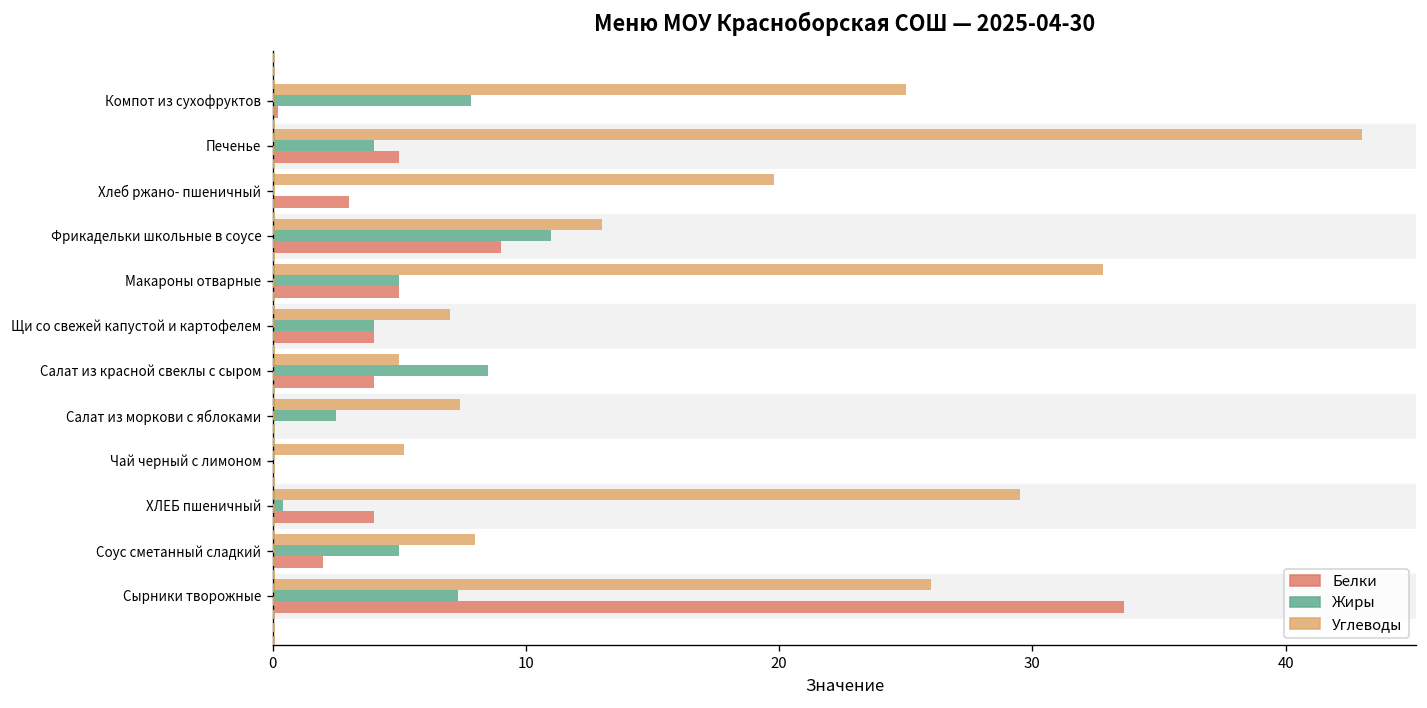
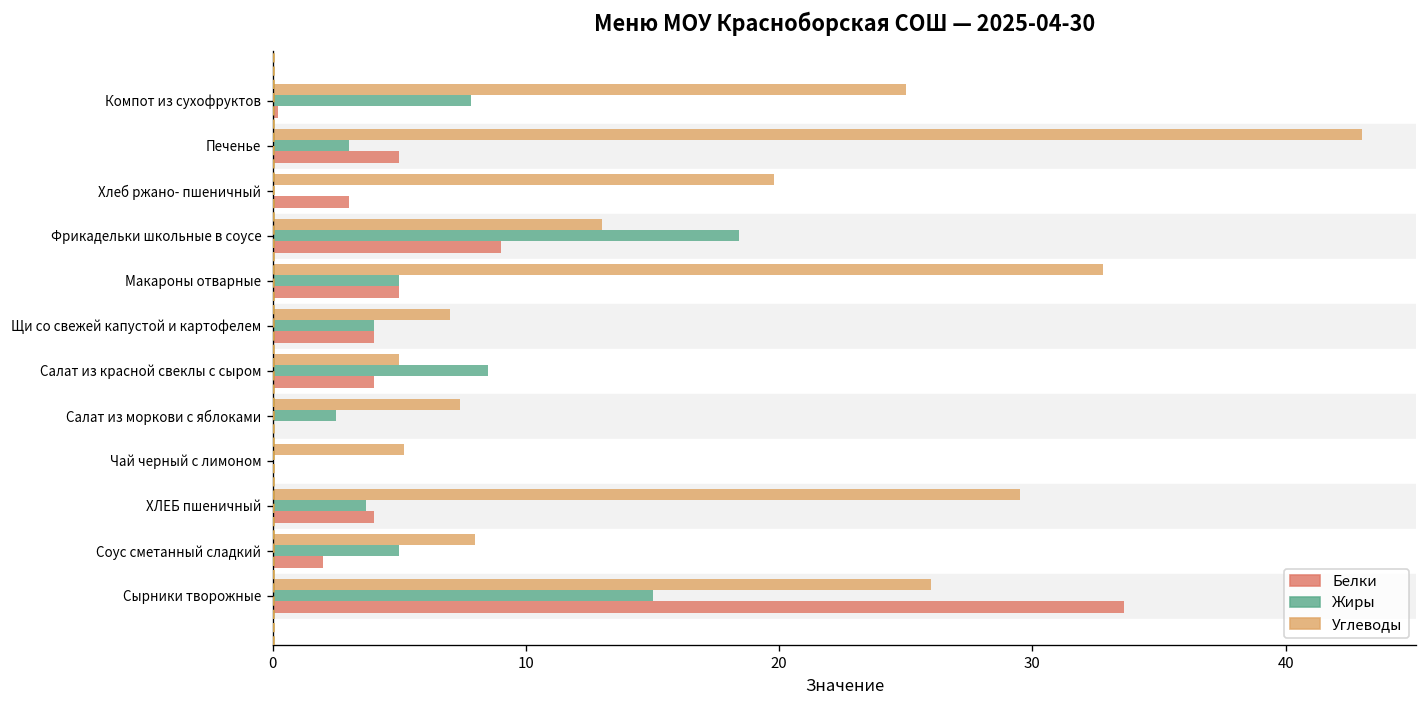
Жиры, Печенье: 4 -> 3
Жиры, Фрикадельки школьные в соусе: 11.0 -> 18.4
Жиры, ХЛЕБ пшеничный: 0.4 -> 3.7
Жиры, Сырники творожные: 7.3 -> 15.0
